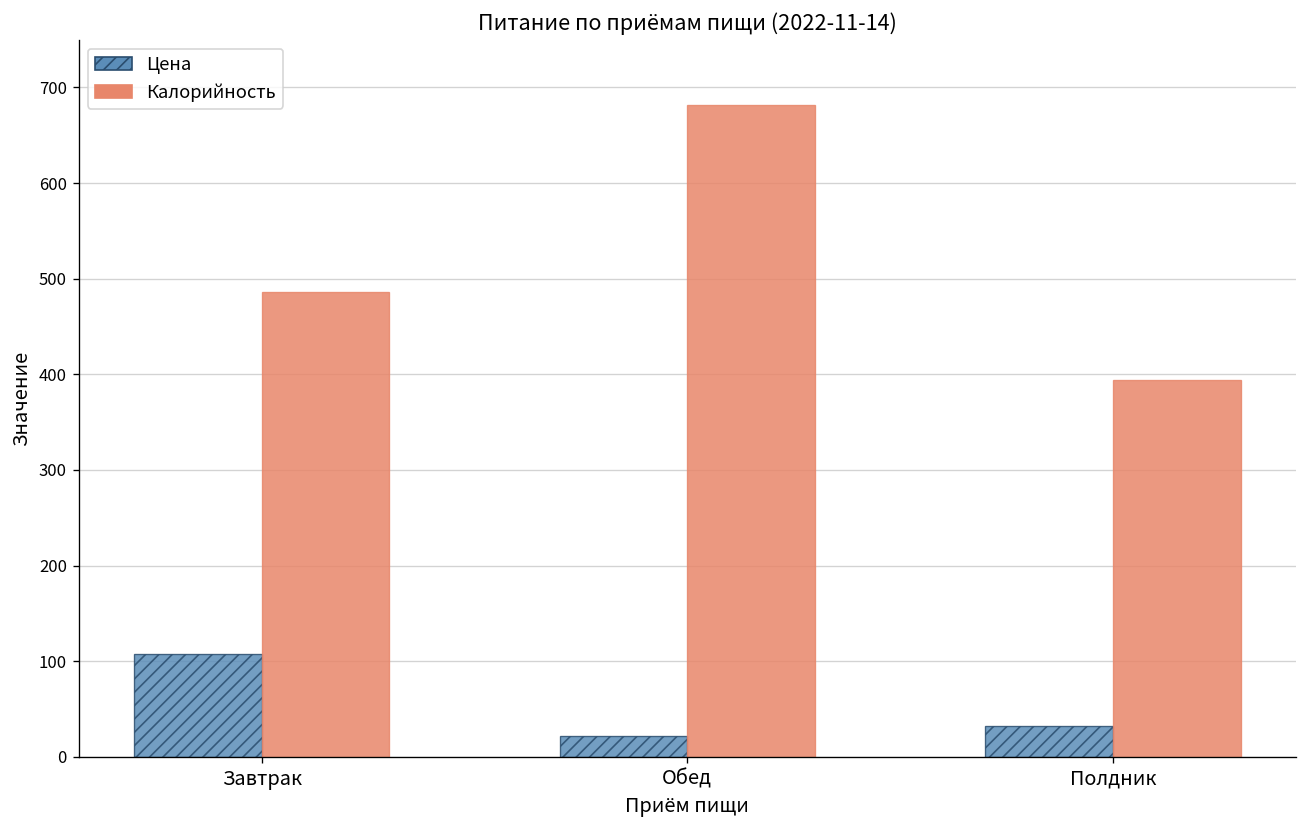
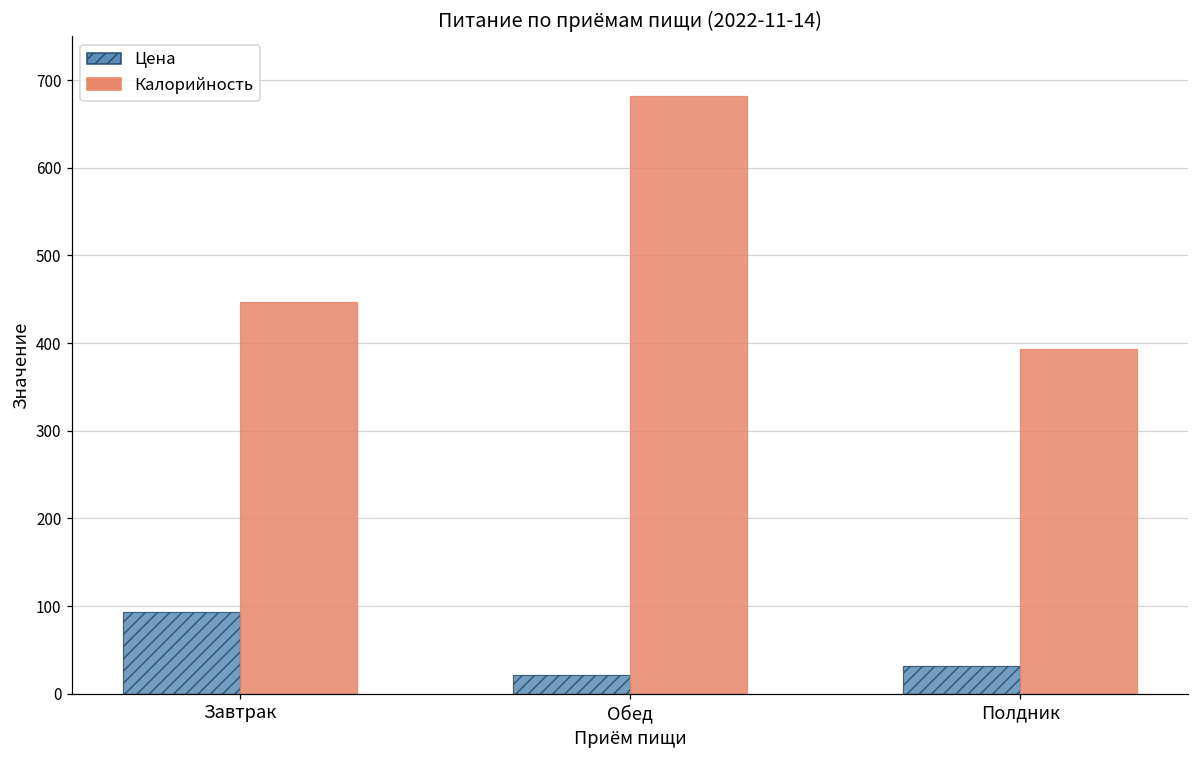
Цена, Завтрак: 110 -> 90
Калорийность, Завтрак: 490 -> 450
